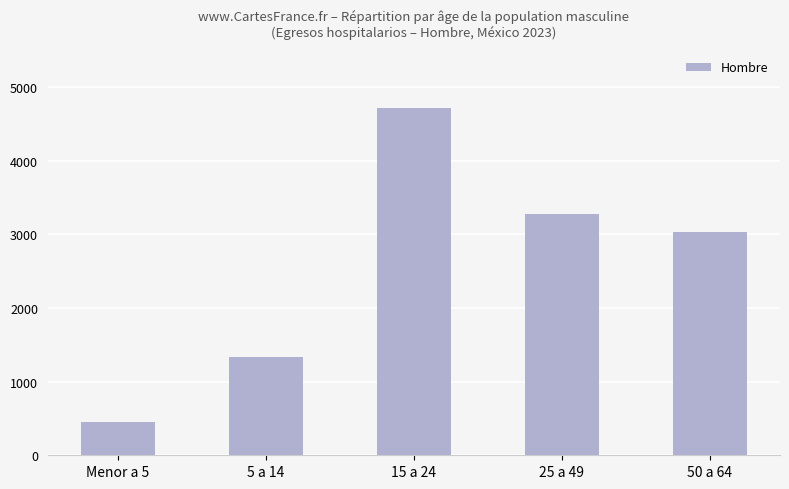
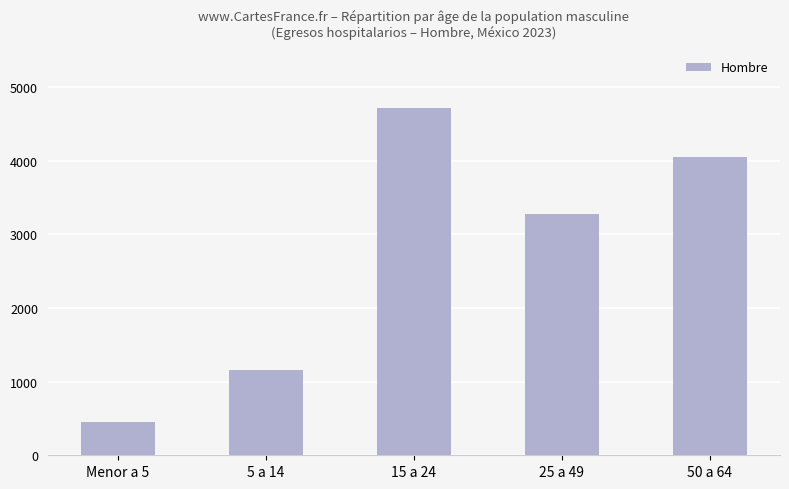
5 a 14: 1300 -> 1200
50 a 64: 3000 -> 4000
